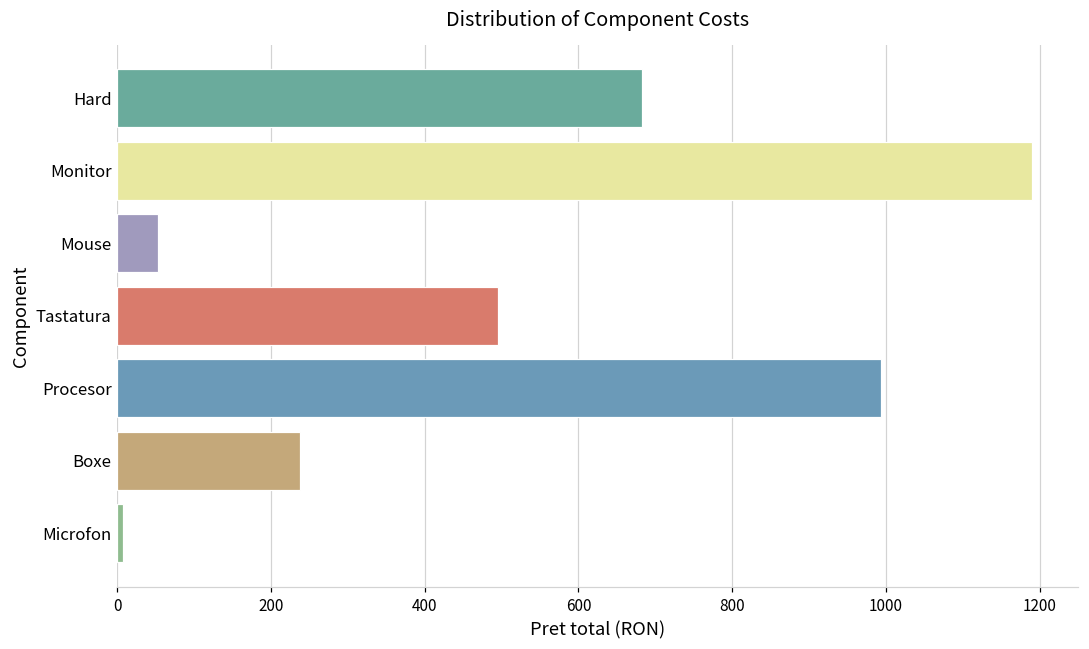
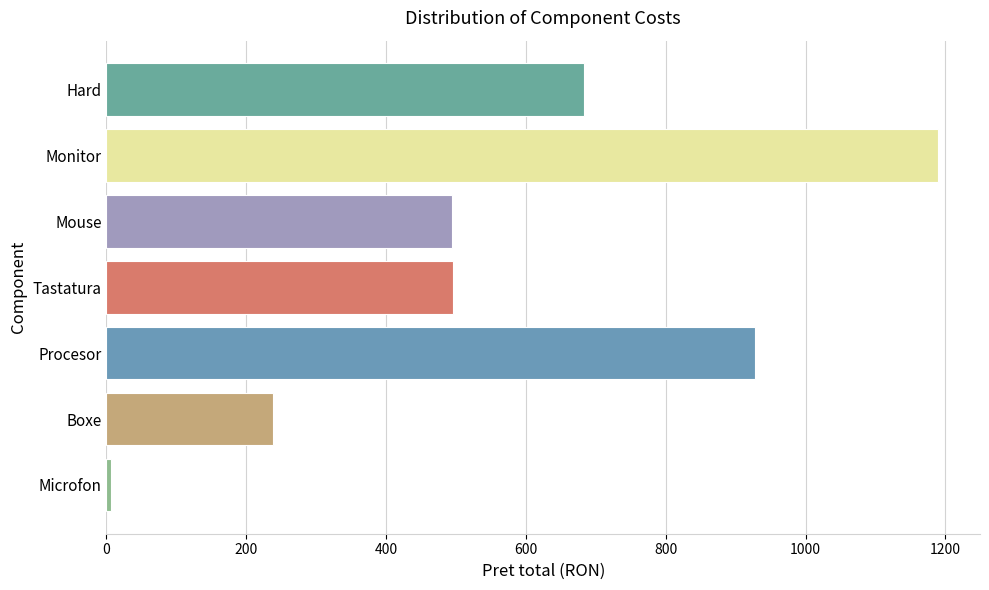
Mouse: 50 -> 490
Procesor: 990 -> 930
